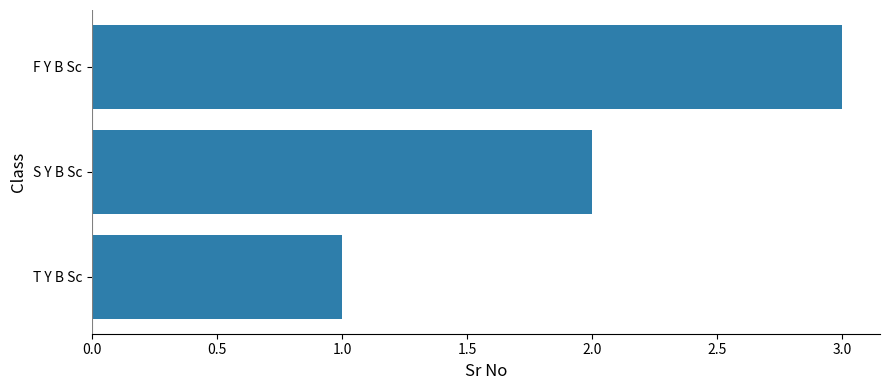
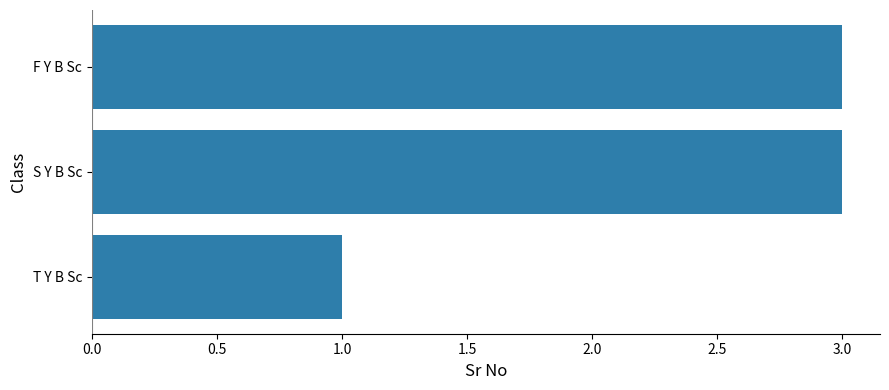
S Y B Sc: 2 -> 3
